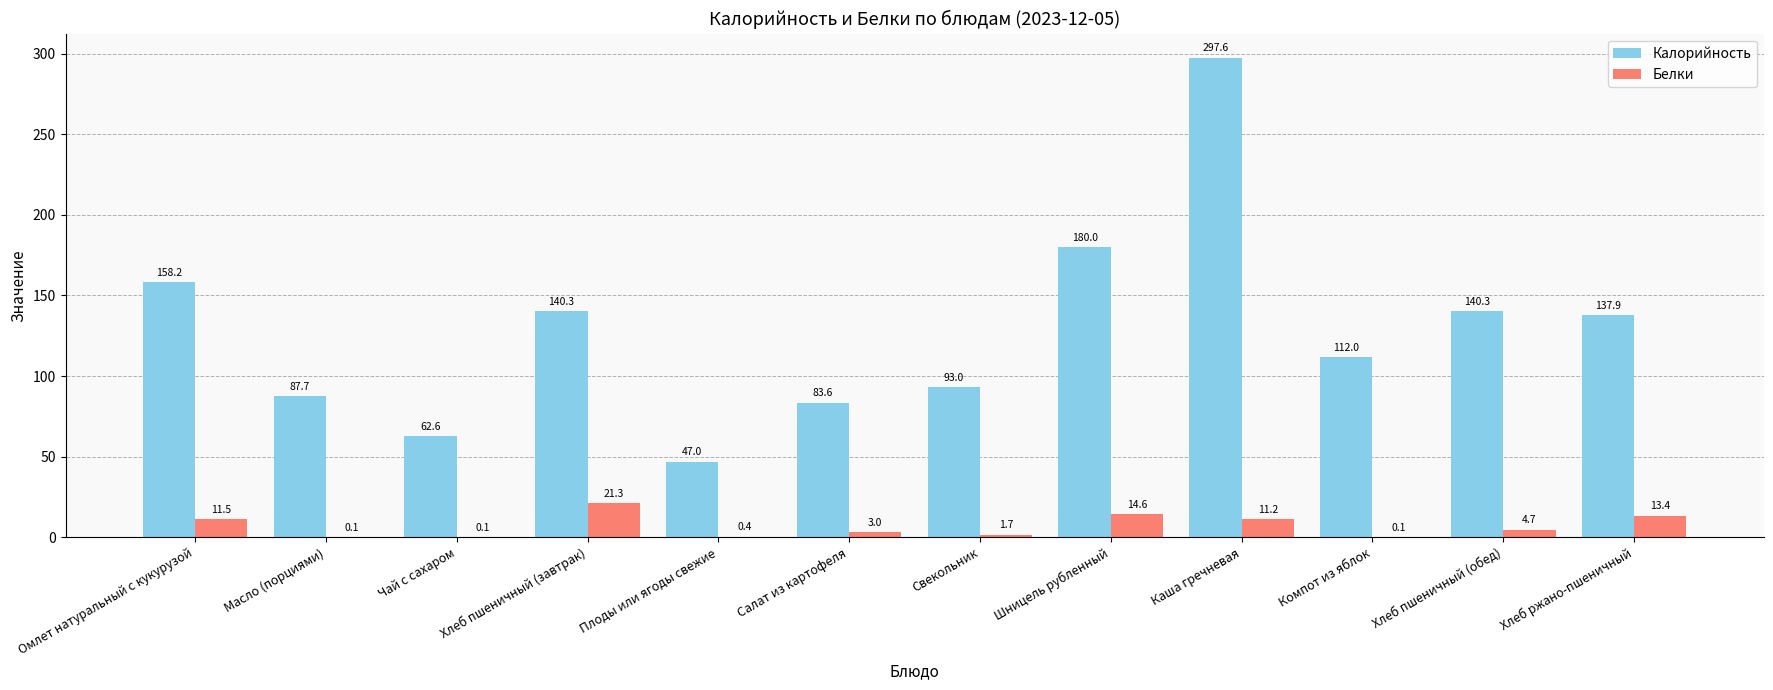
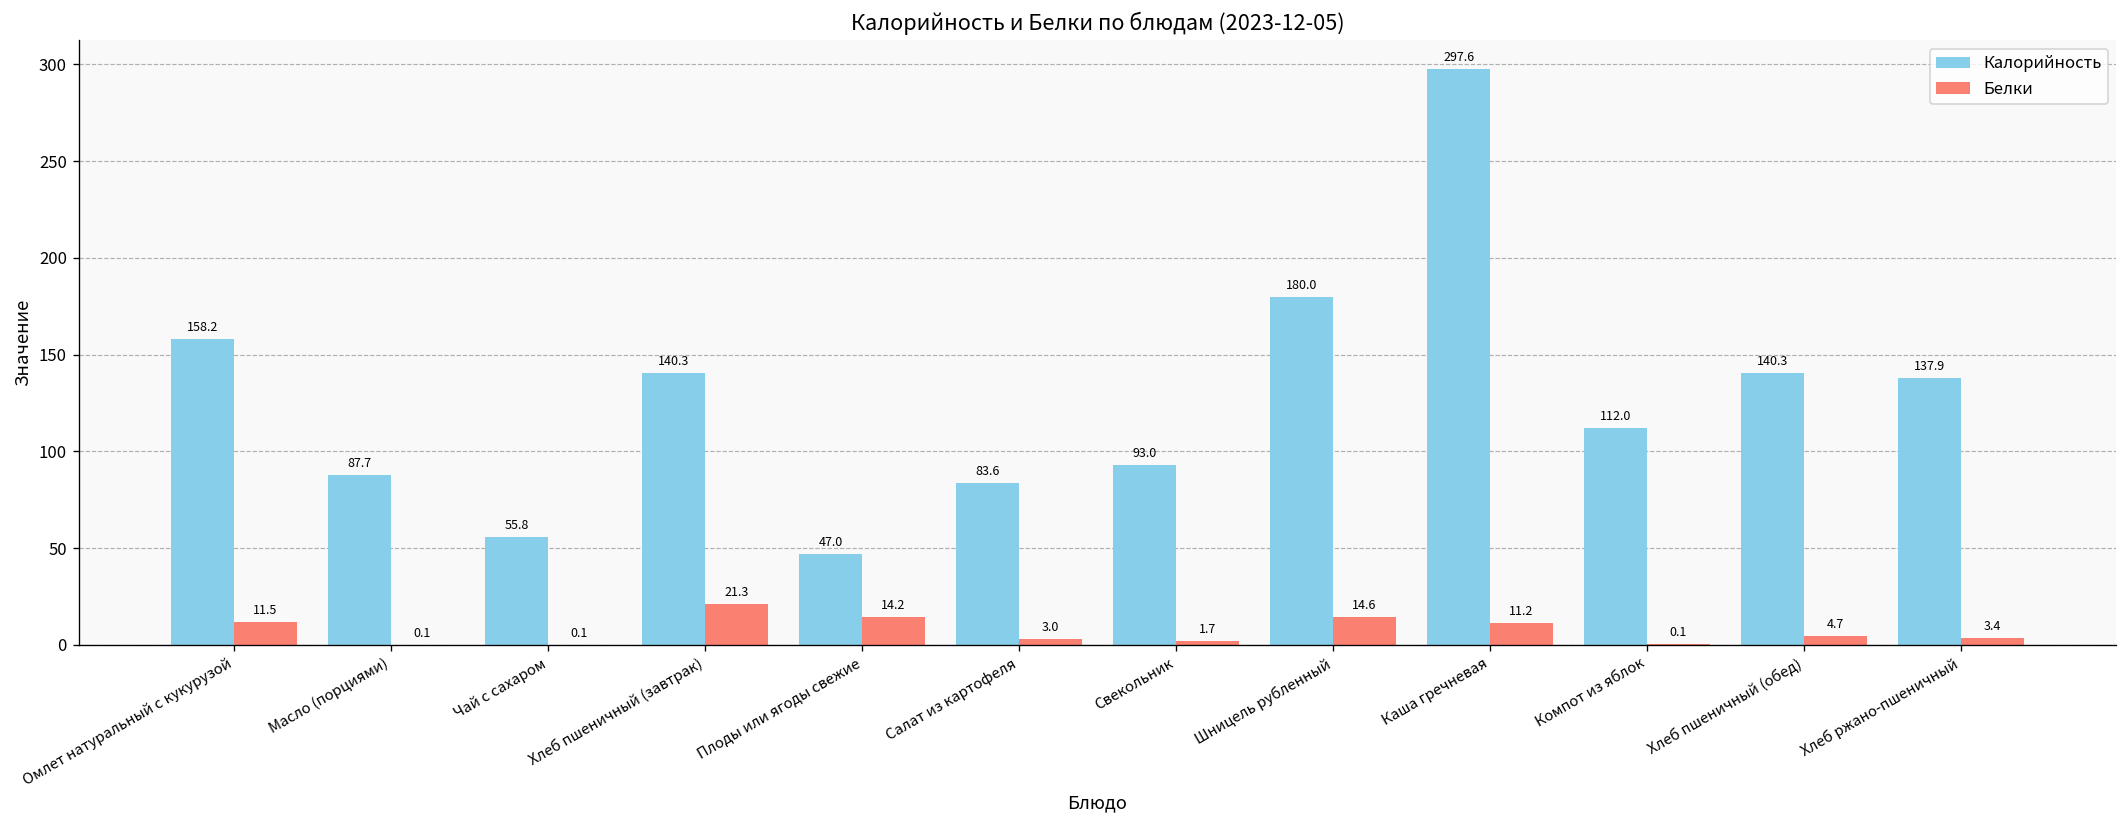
Калорийность, Чай с сахаром: 62.6 -> 55.8
Белки, Плоды или ягоды свежие: 0.4 -> 14.2
Белки, Хлеб ржано-пшеничный: 13.4 -> 3.4
